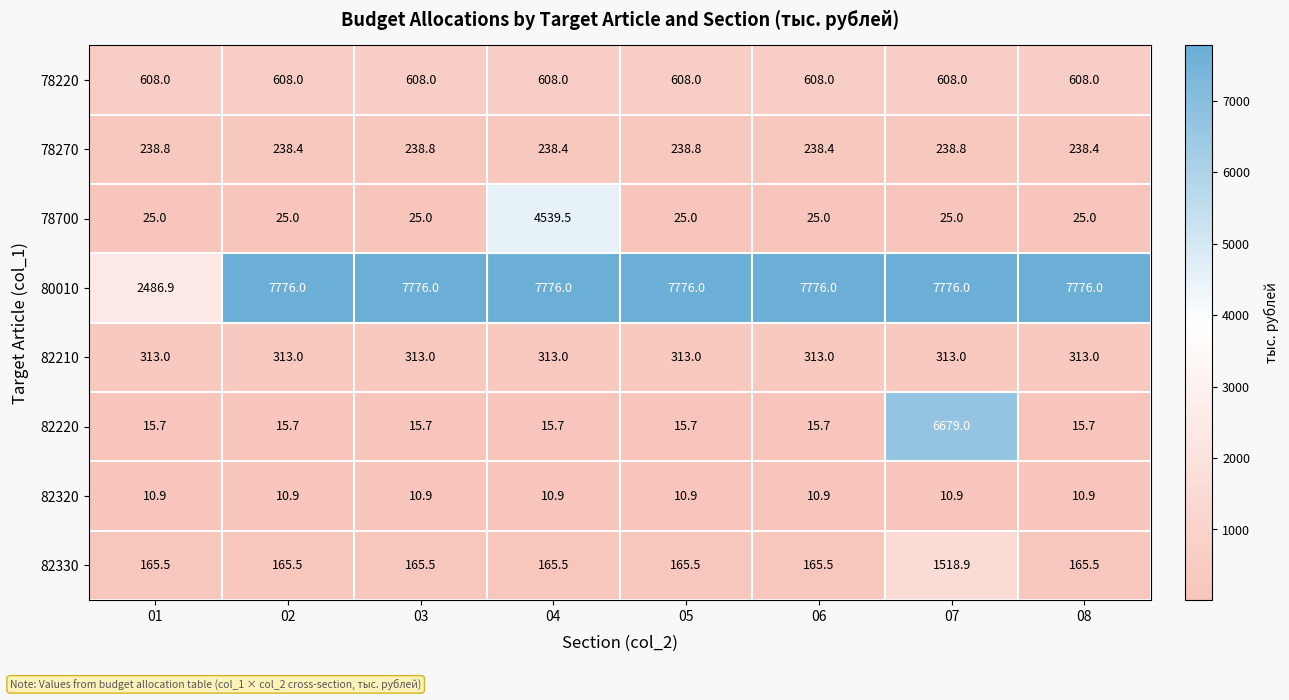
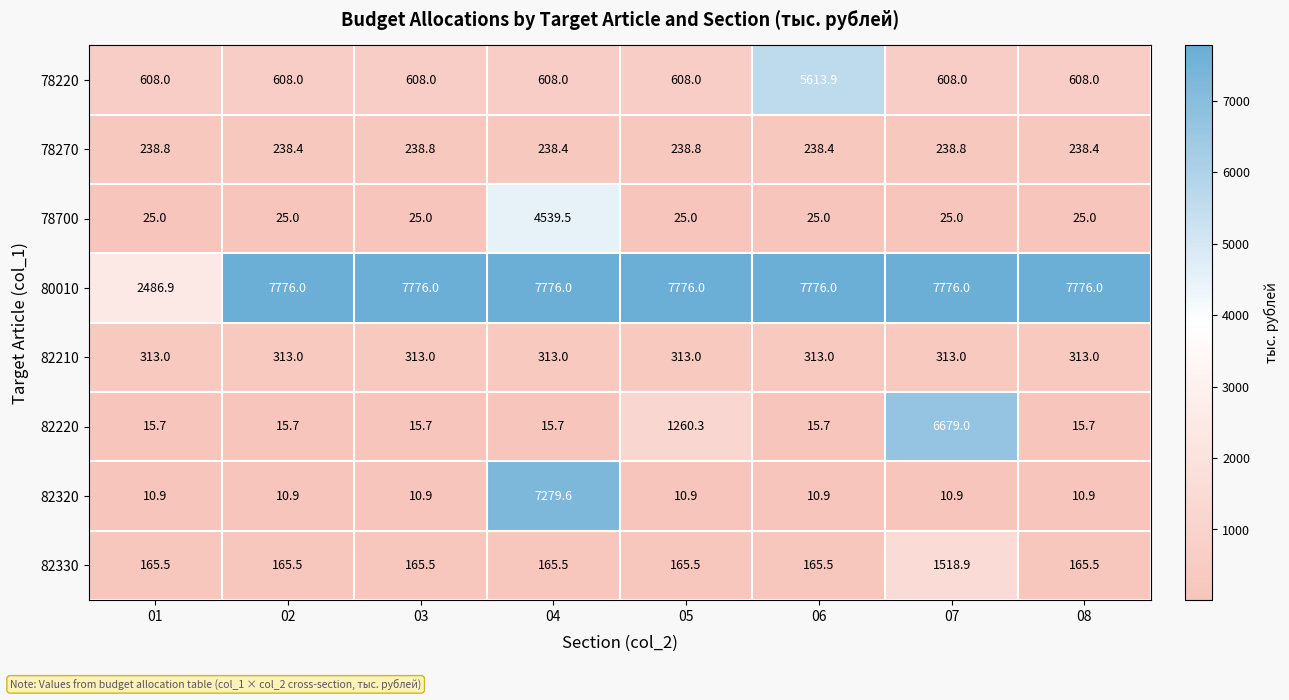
78220, 06: 608.0 -> 5613.9
82220, 05: 15.7 -> 1260.3
82320, 04: 10.9 -> 7279.6
